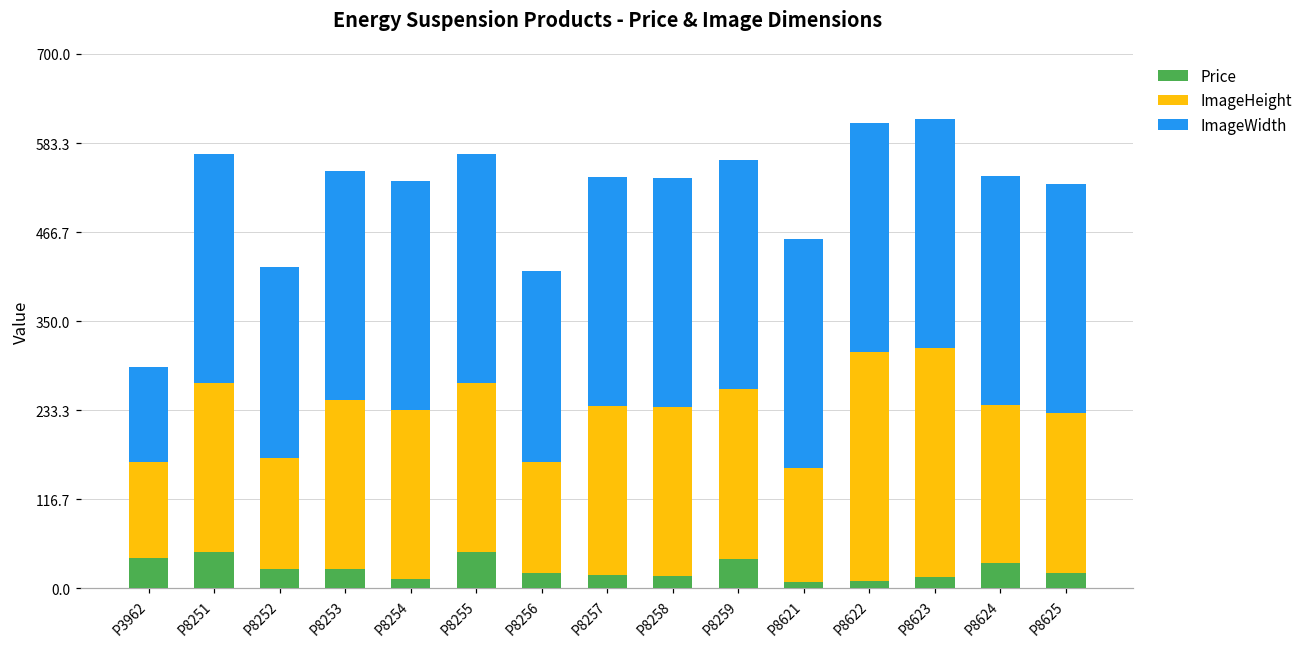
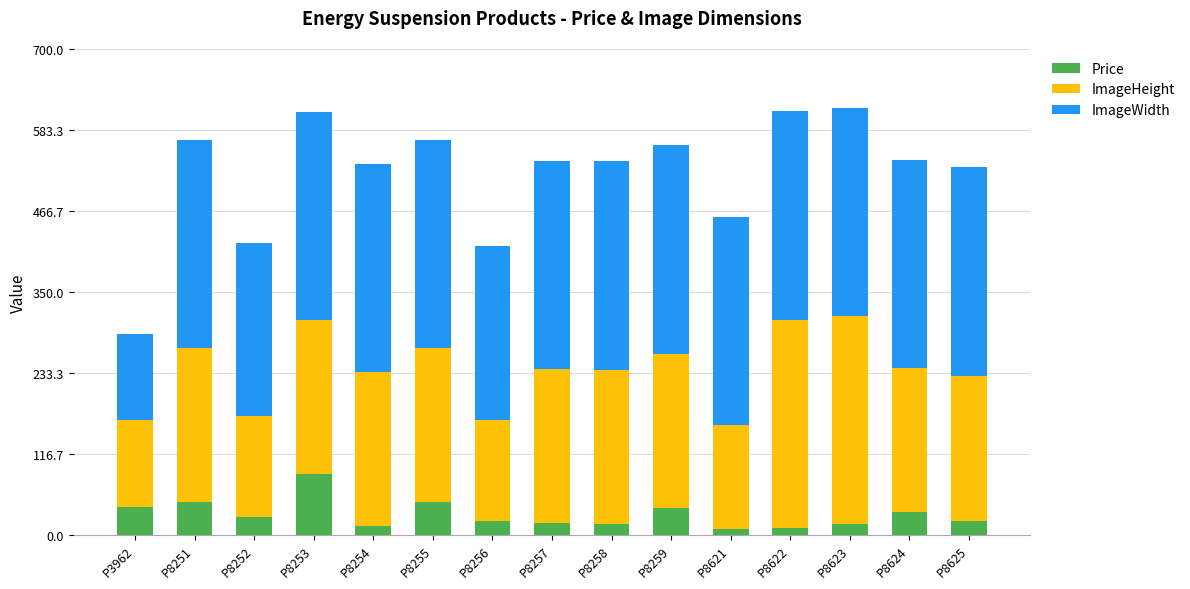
Price, P8253: 30 -> 90
